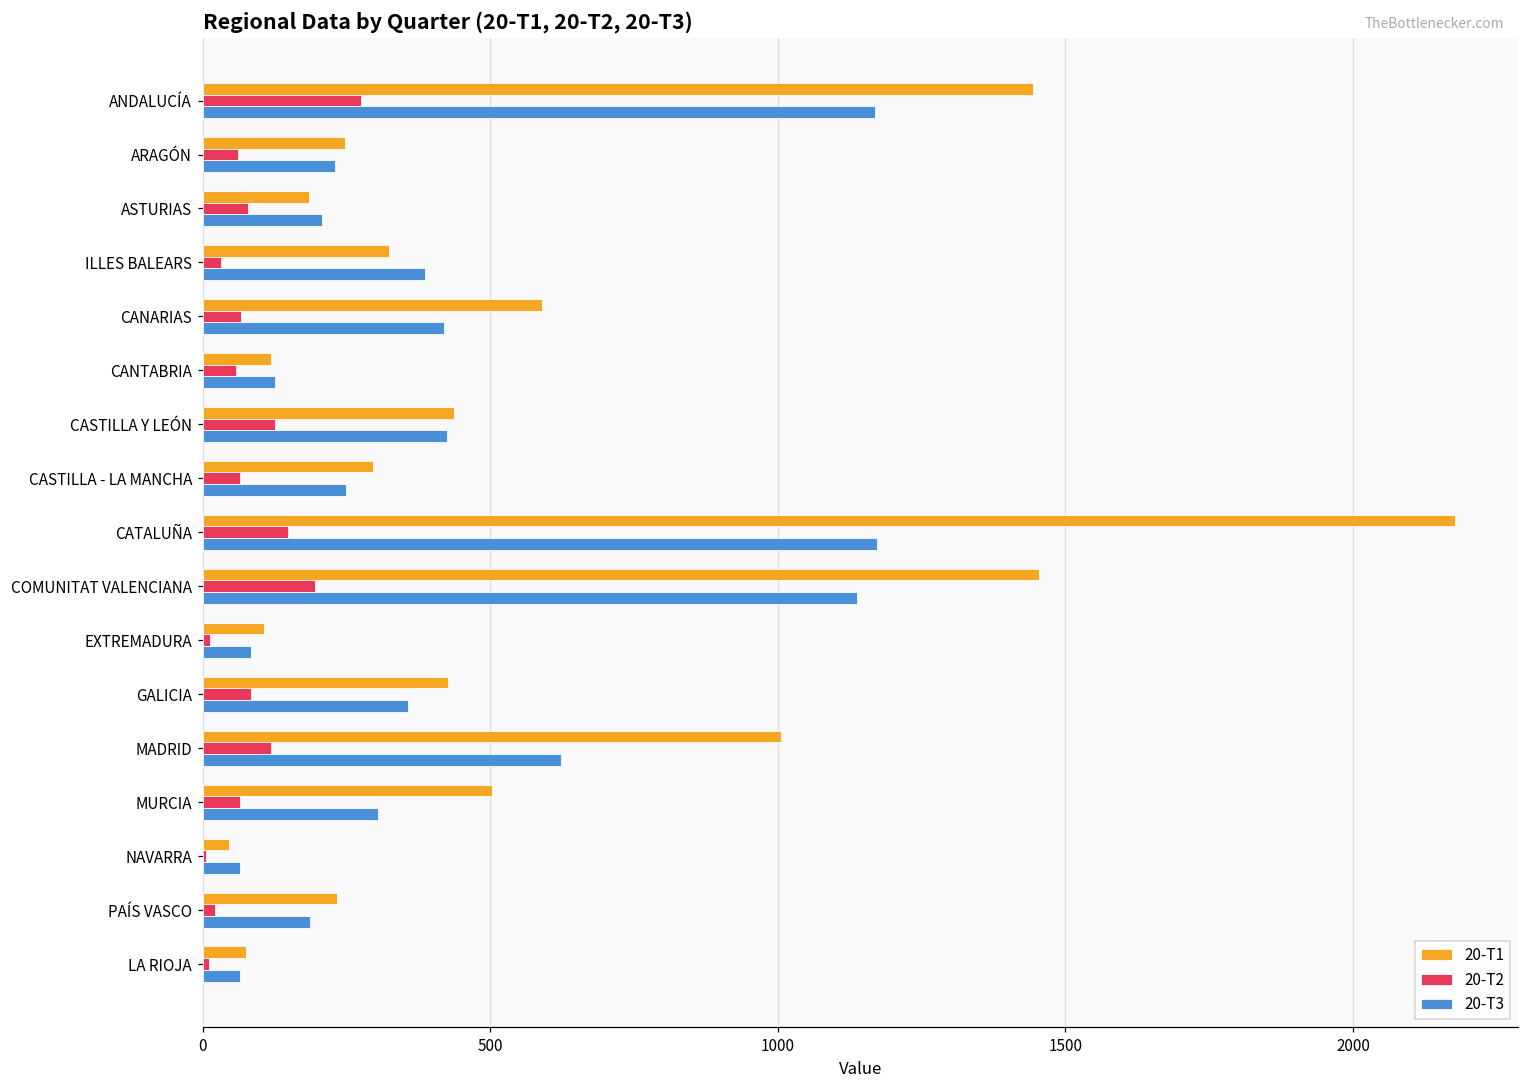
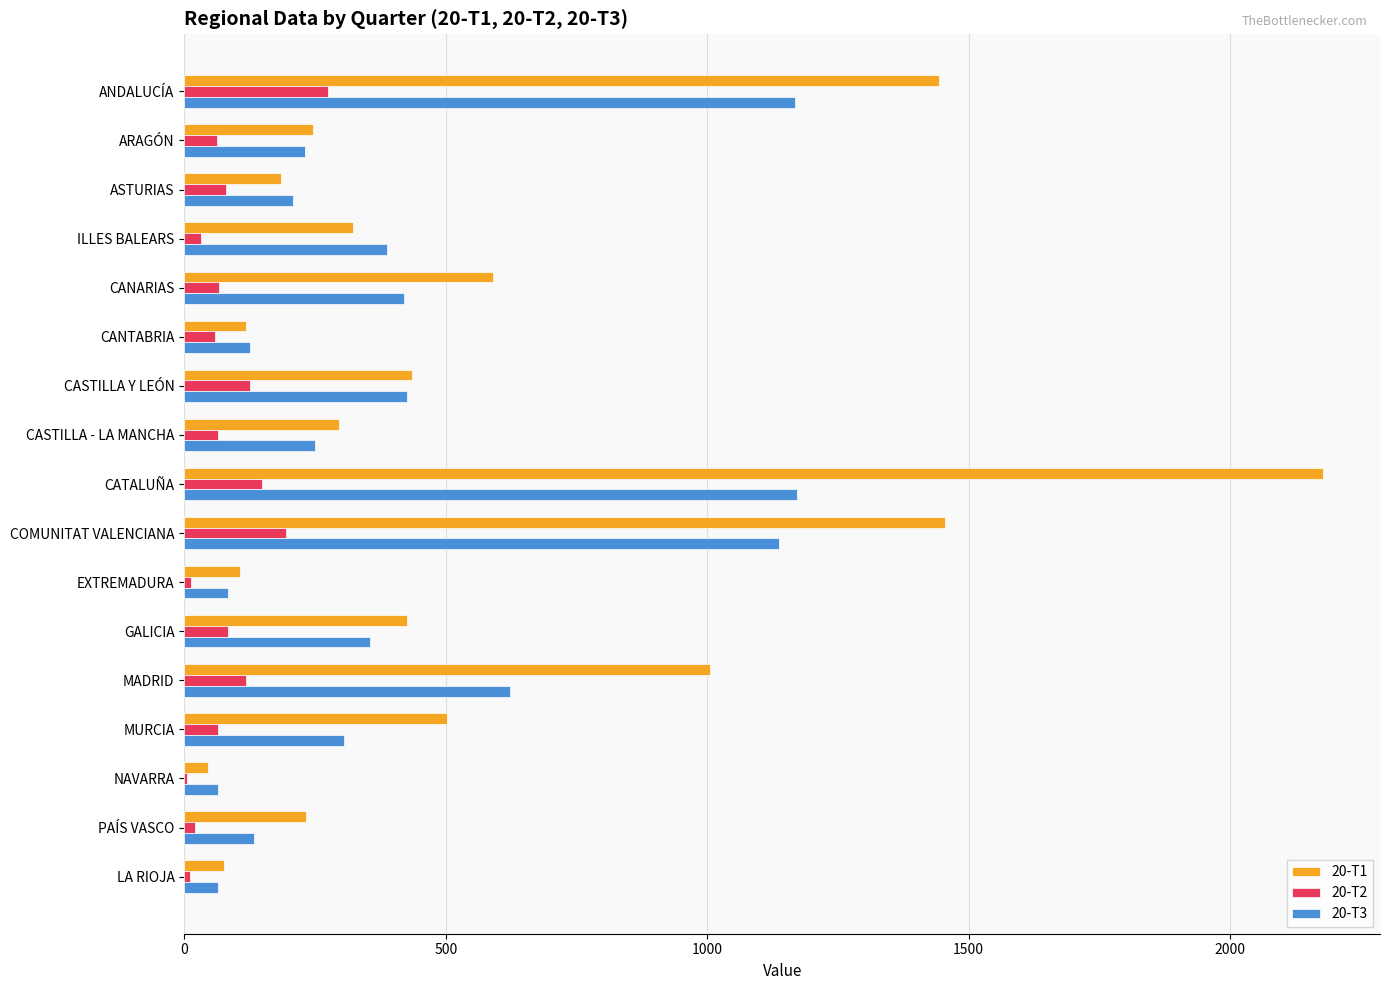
20-T3, PAÍS VASCO: 190 -> 130
